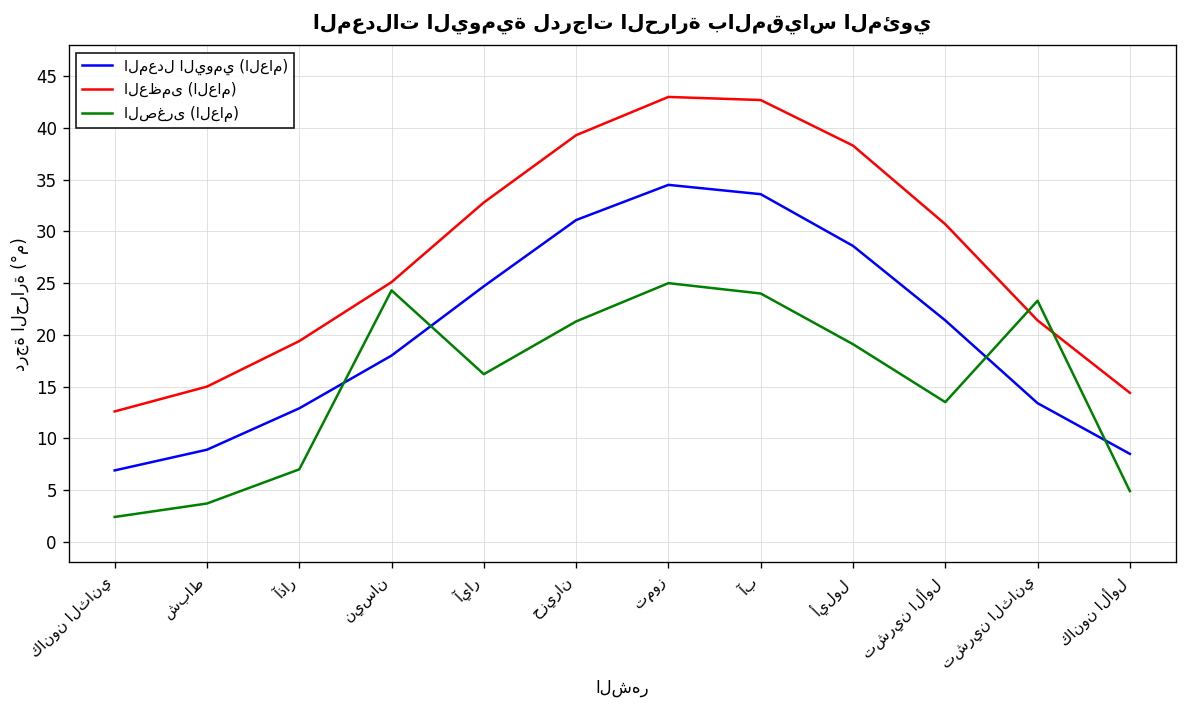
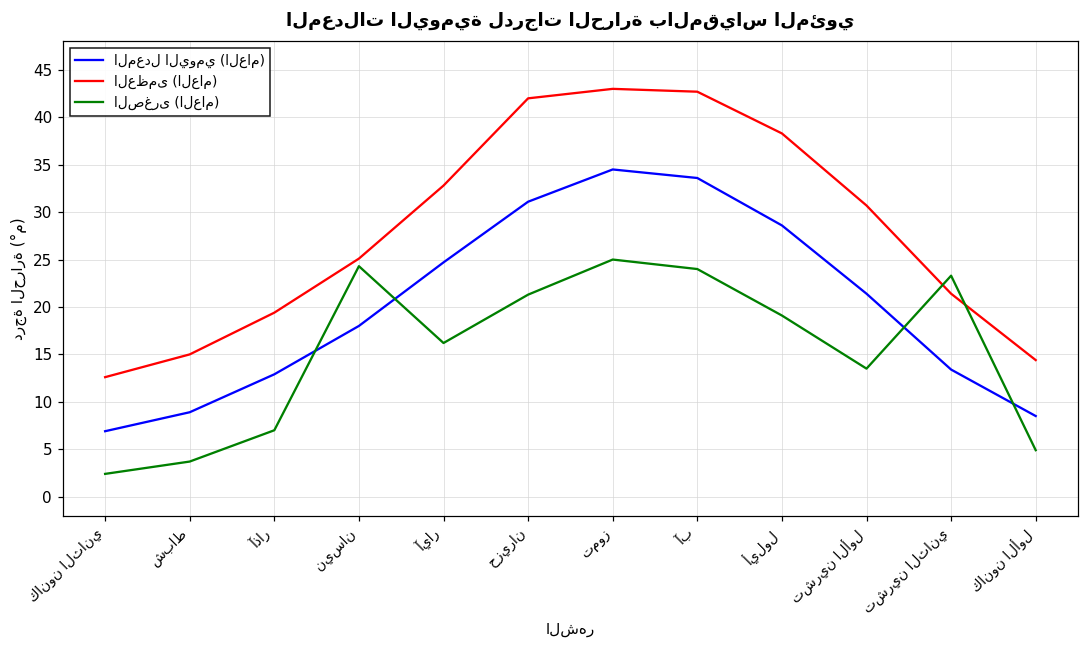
العظمى (العام), حزيران: 39 -> 42
